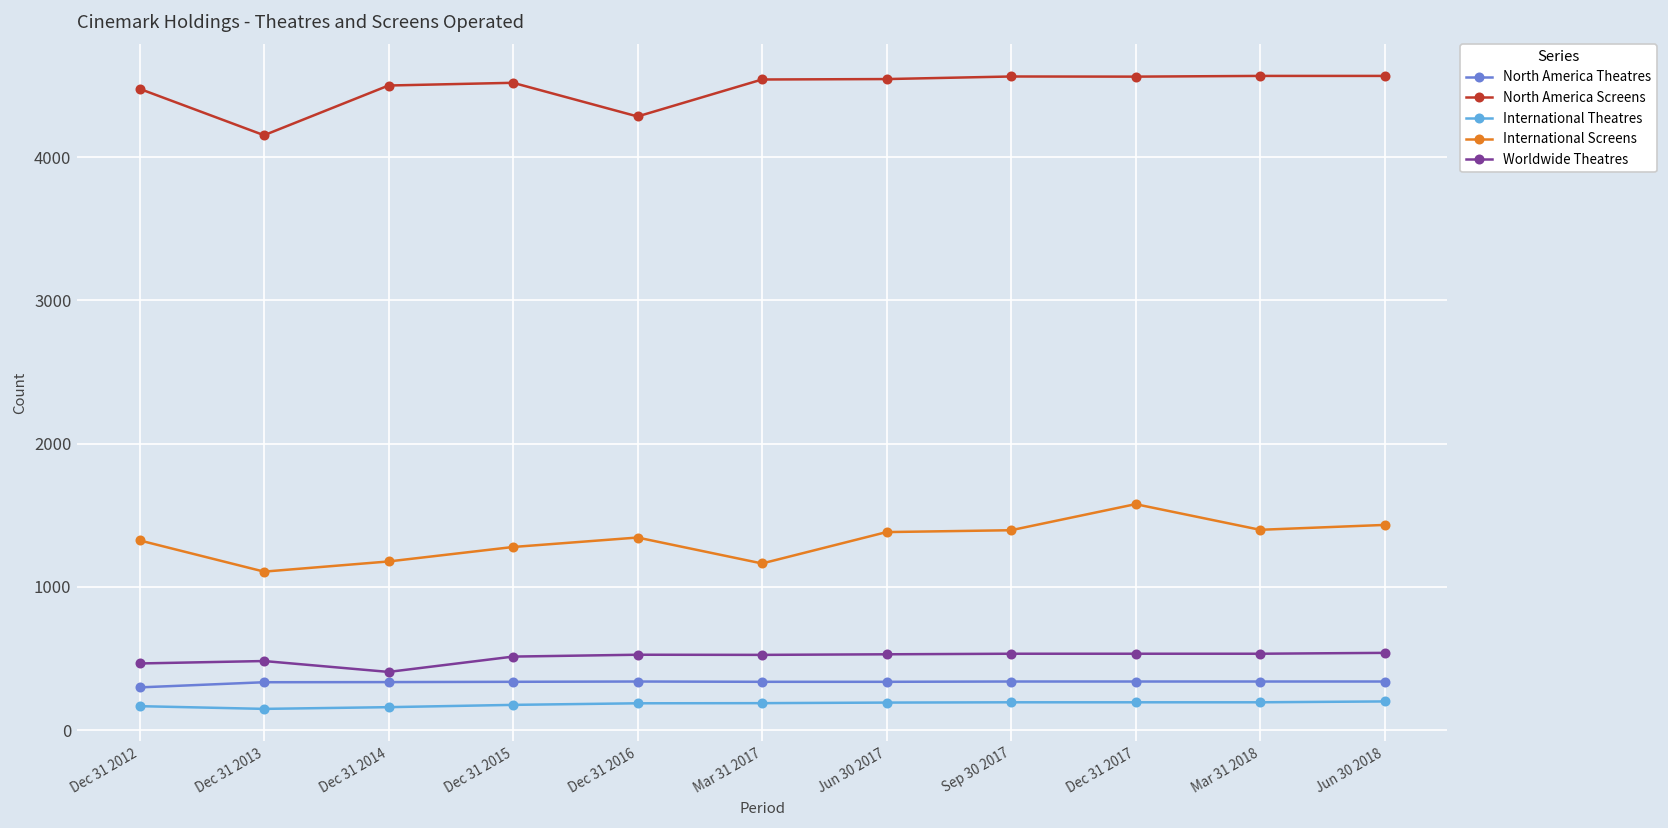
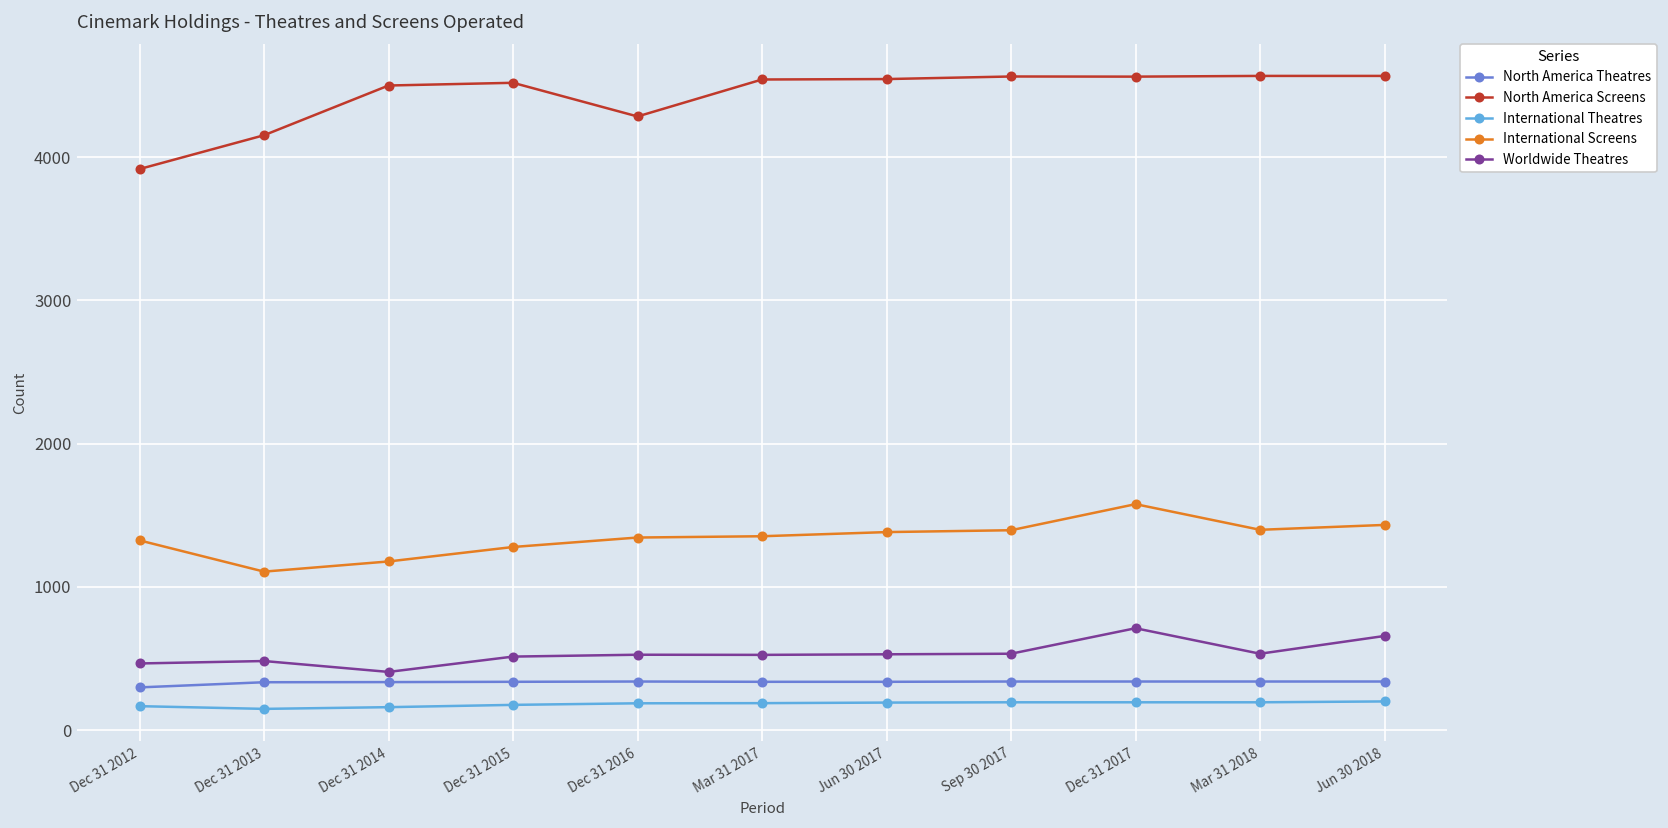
North America Screens, Dec 31 2012: 4480 -> 3920
International Screens, Mar 31 2017: 1160 -> 1350
Worldwide Theatres, Dec 31 2017: 530 -> 710
Worldwide Theatres, Jun 30 2018: 540 -> 660
